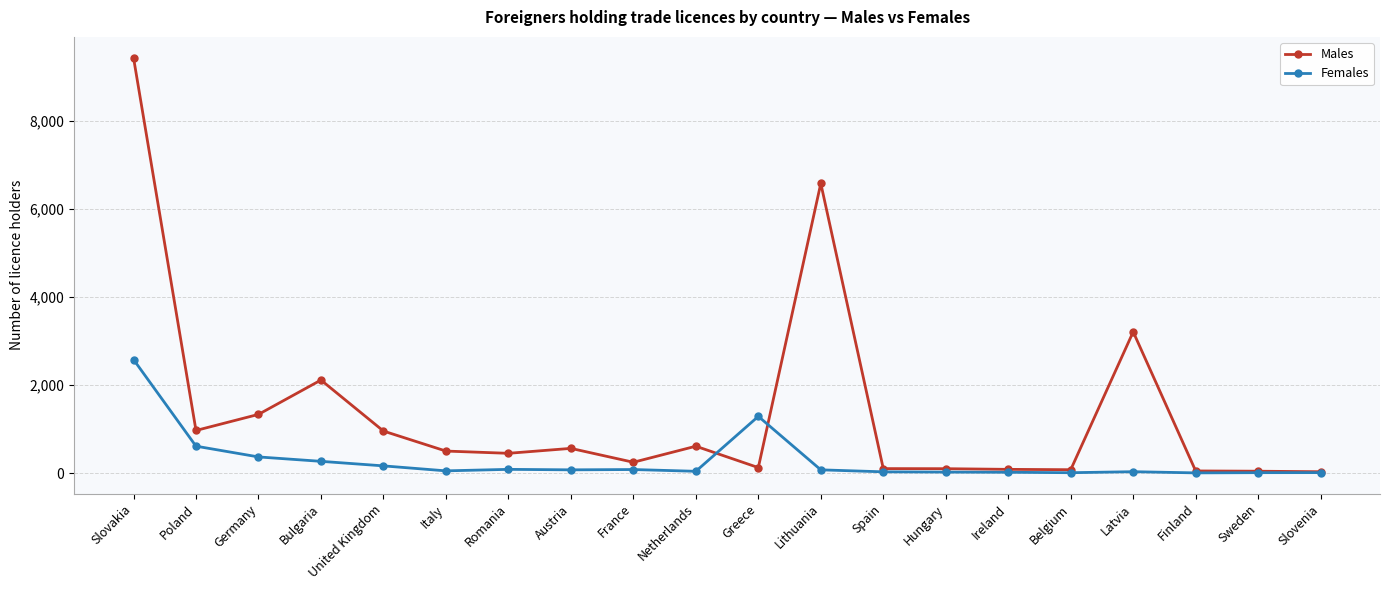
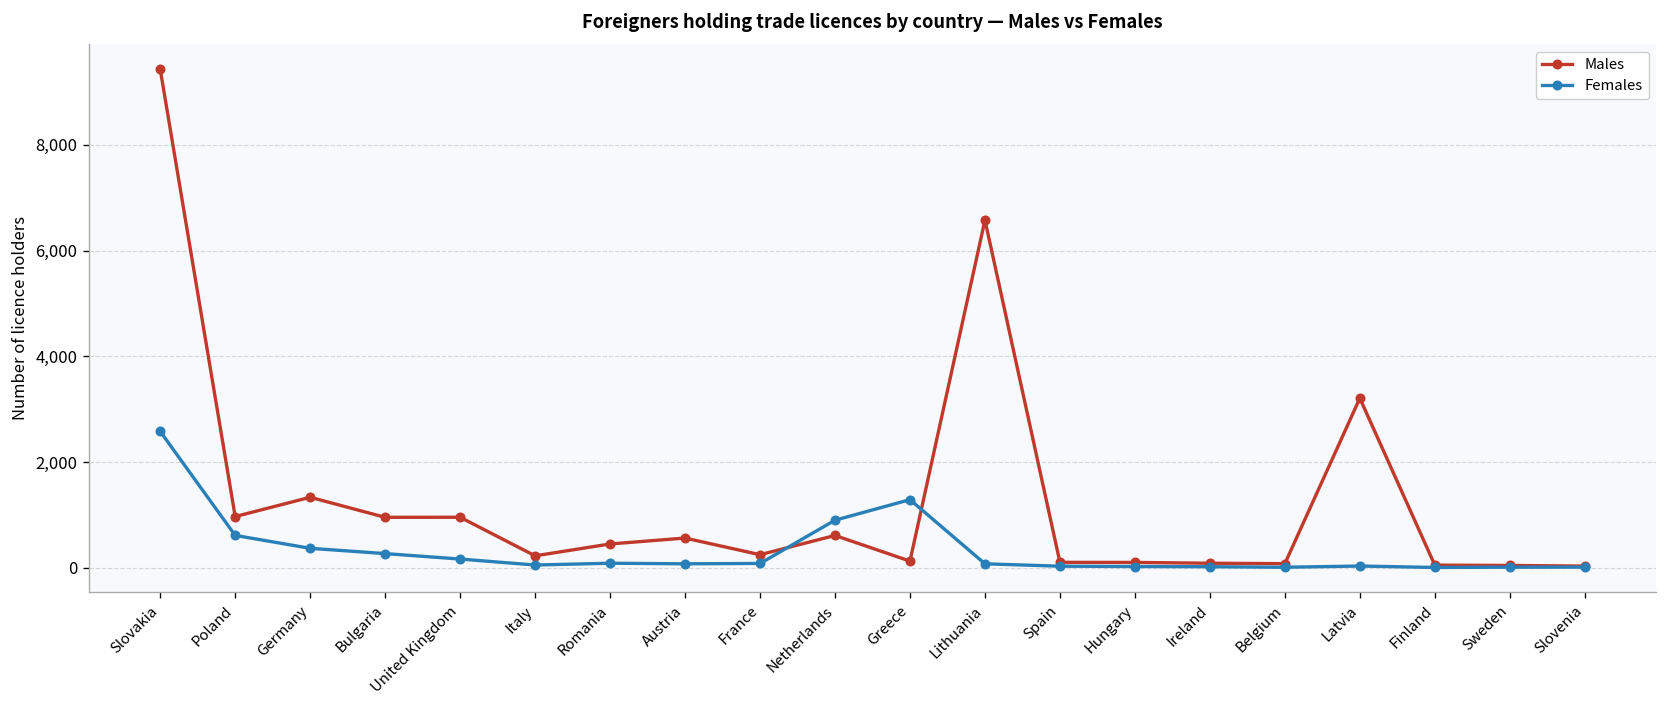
Males, Bulgaria: 2,100 -> 1,000
Males, Italy: 500 -> 200
Females, Netherlands: 0 -> 900
